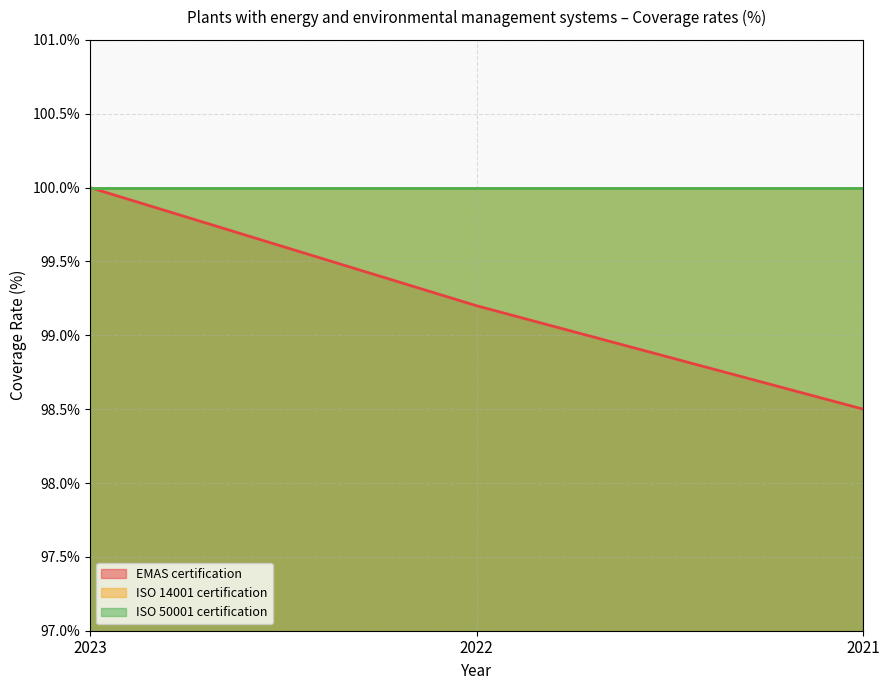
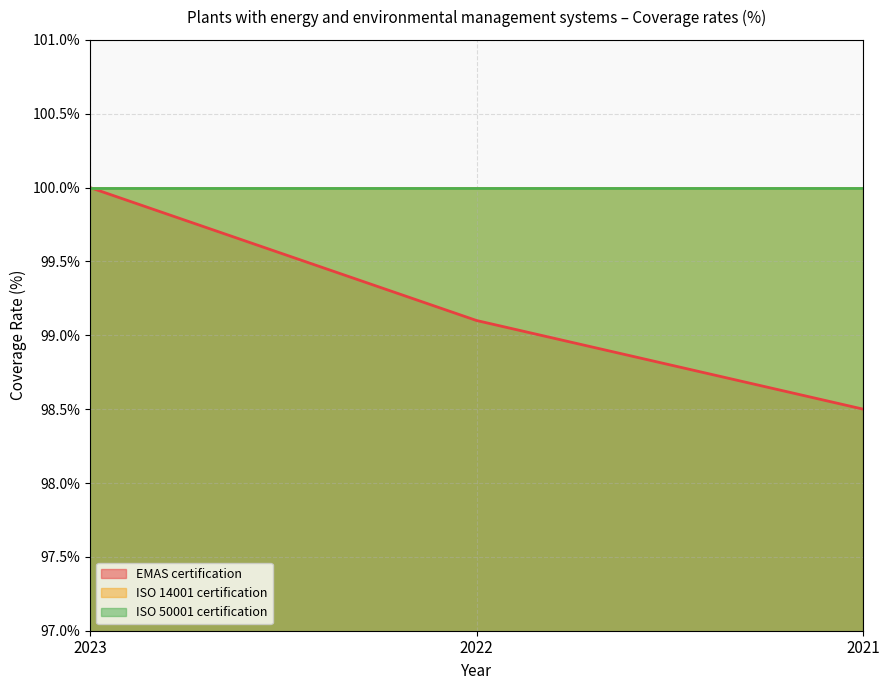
EMAS certification, 2022: 99.2% -> 99.1%
